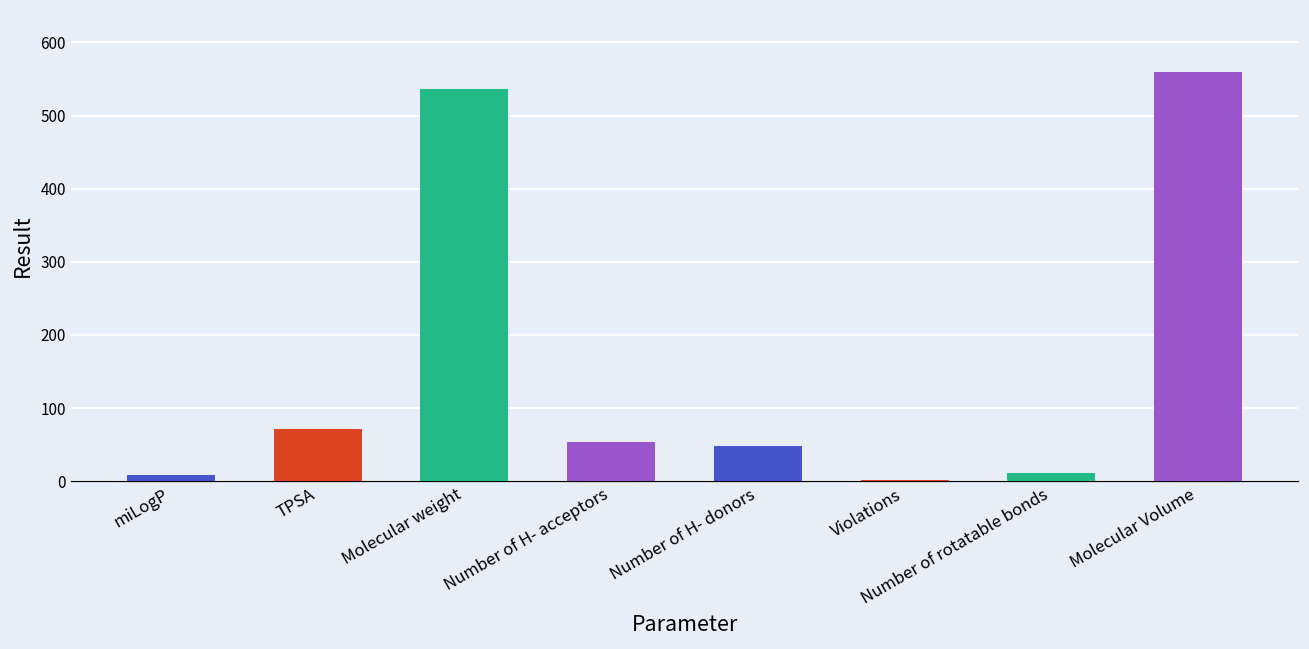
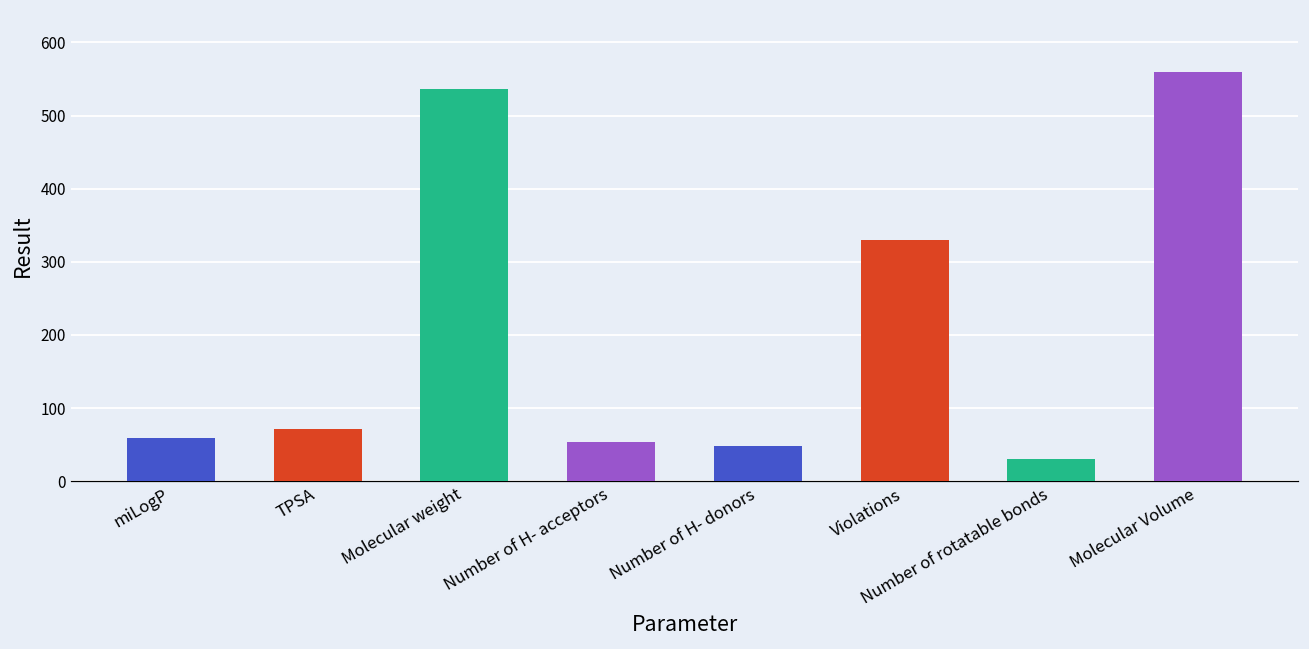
miLogP: 10 -> 60
Violations: 0 -> 330
Number of rotatable bonds: 10 -> 30
